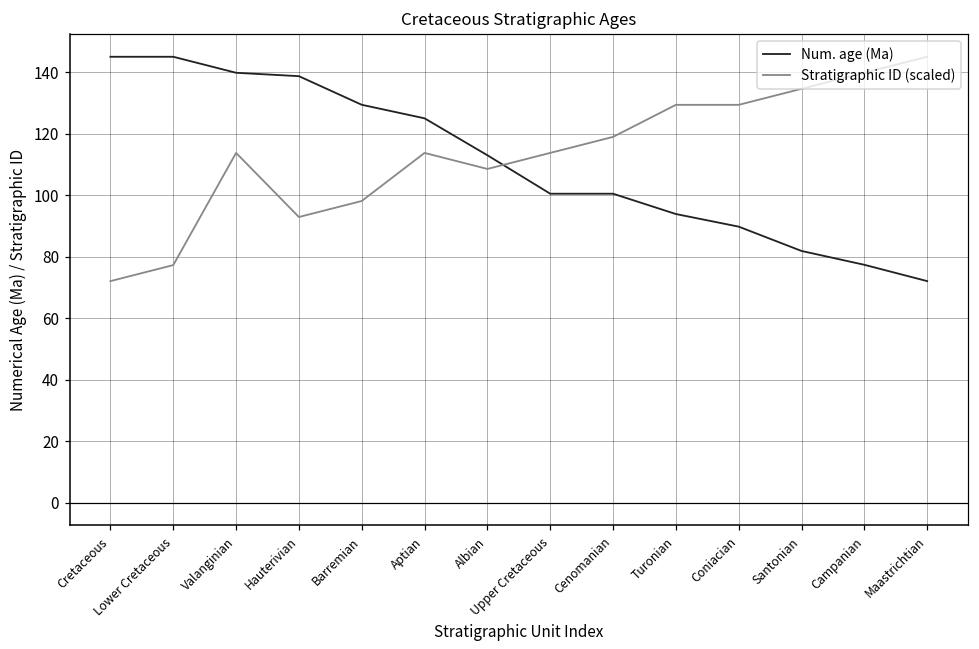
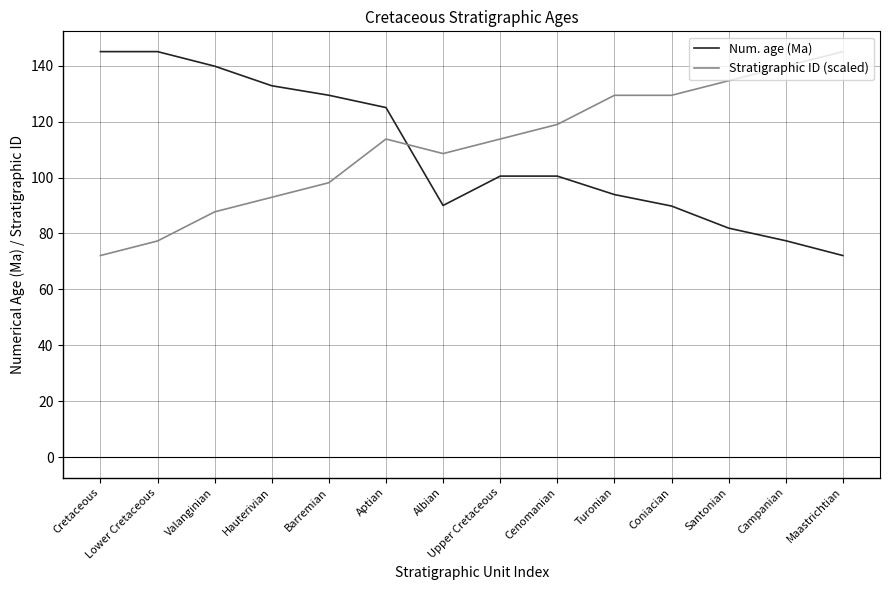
Stratigraphic ID (scaled), Valanginian: 114 -> 88
Num. age (Ma), Hauterivian: 139 -> 133
Num. age (Ma), Albian: 113 -> 90
